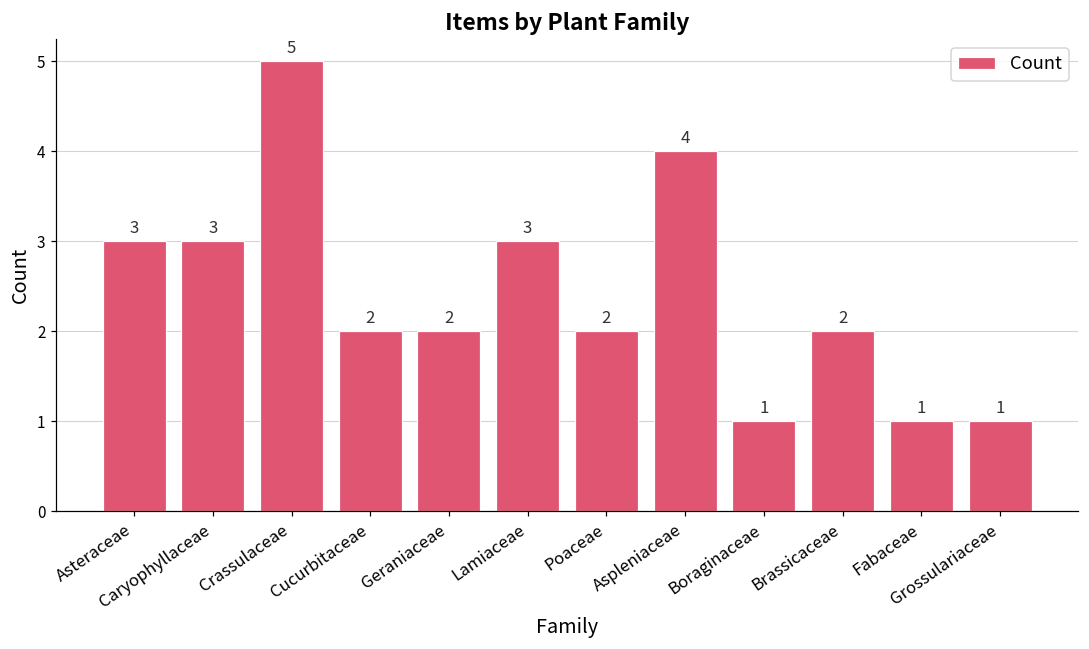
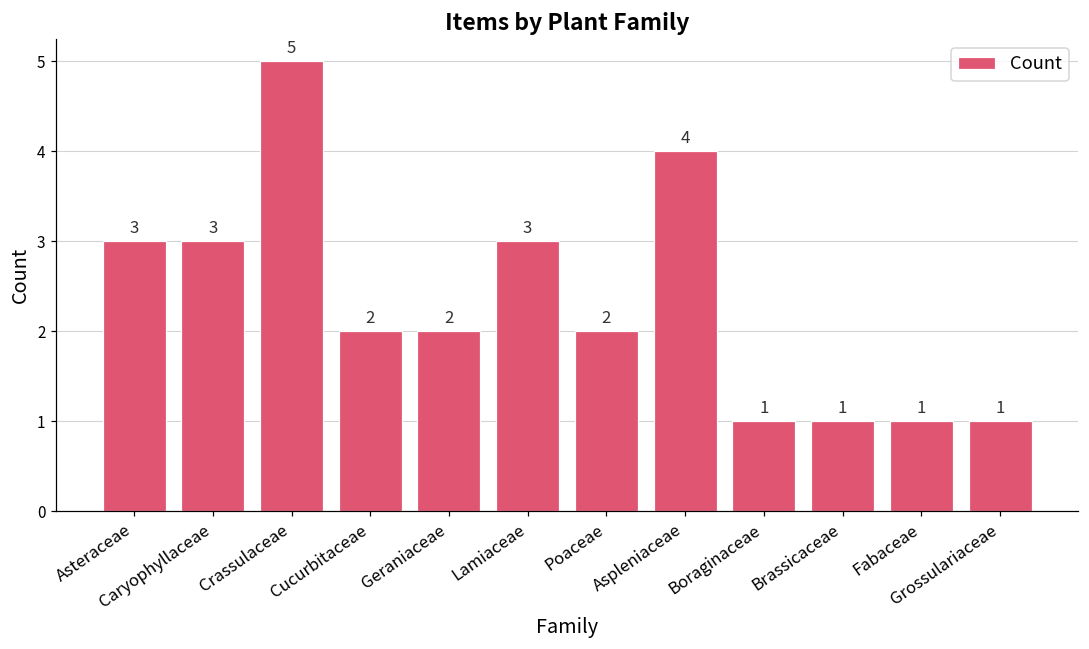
Brassicaceae: 2 -> 1
